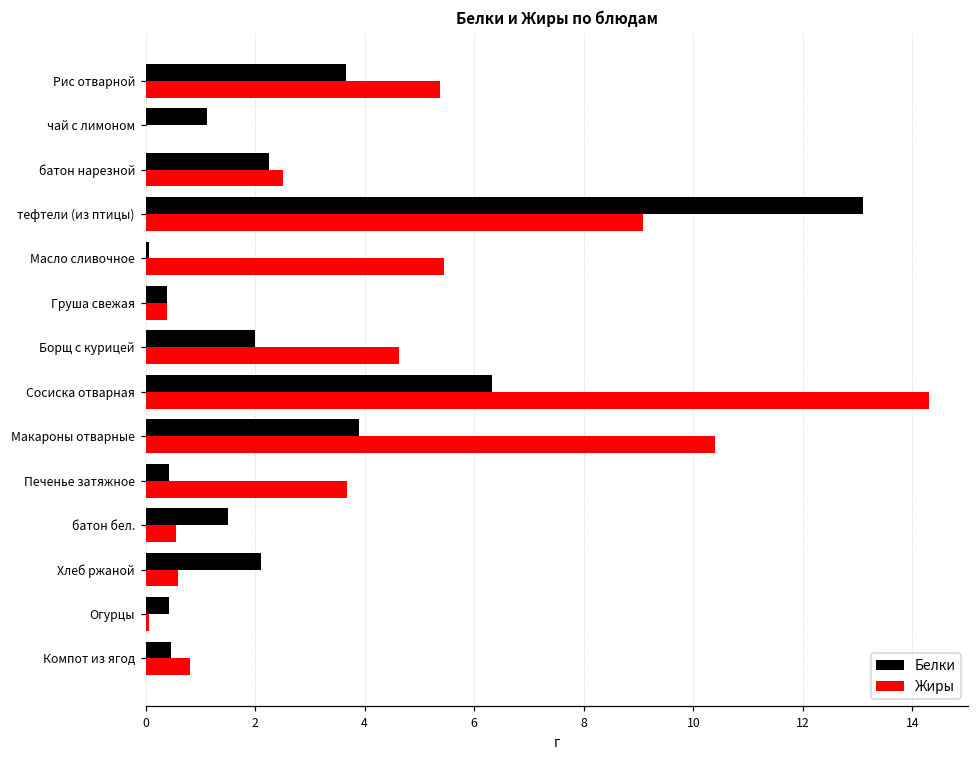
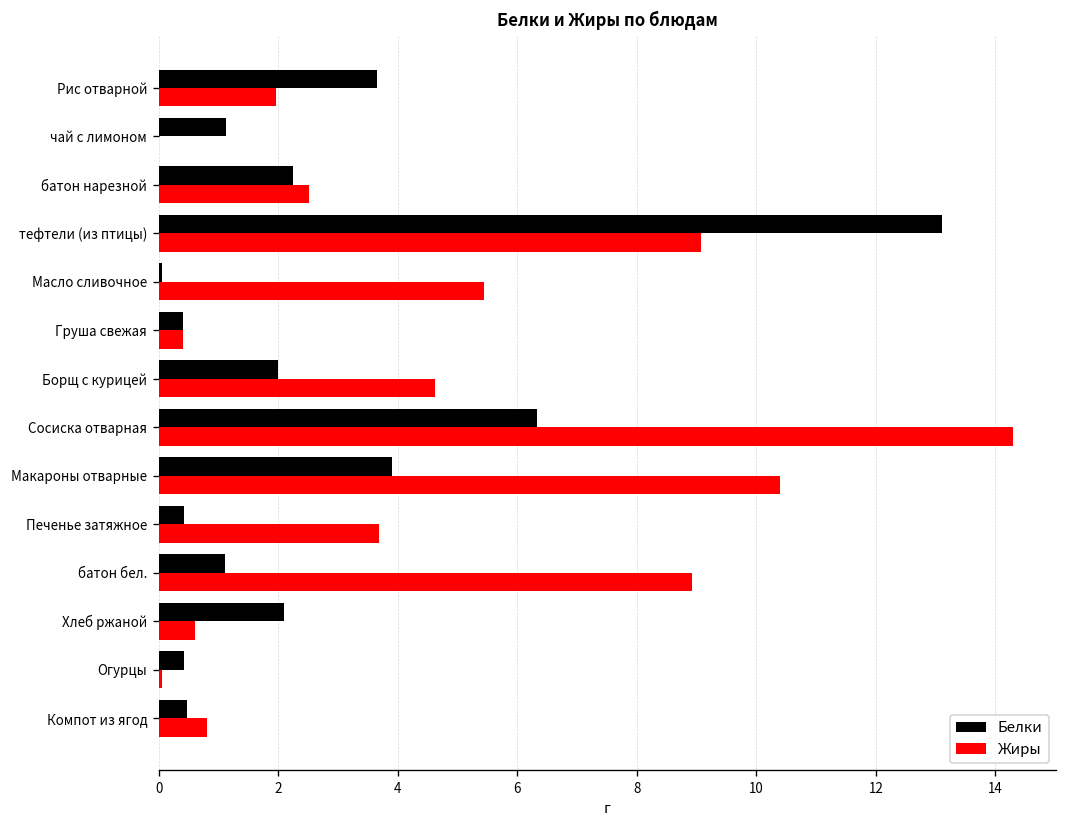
Жиры, Рис отварной: 5.4 -> 2.0
Белки, батон бел.: 1.5 -> 1.1
Жиры, батон бел.: 0.6 -> 8.9
